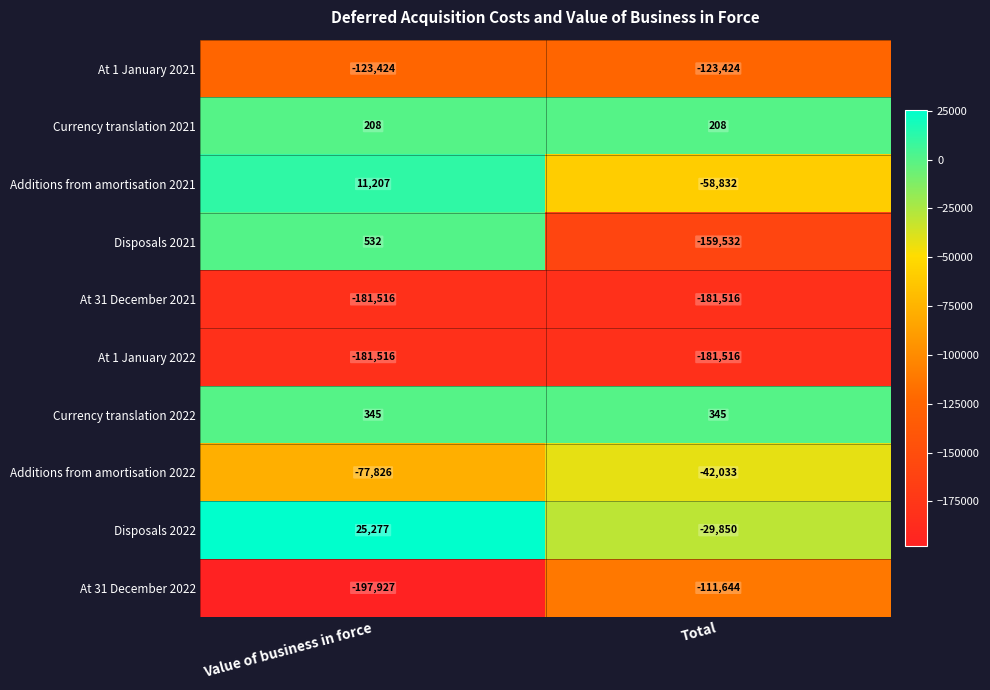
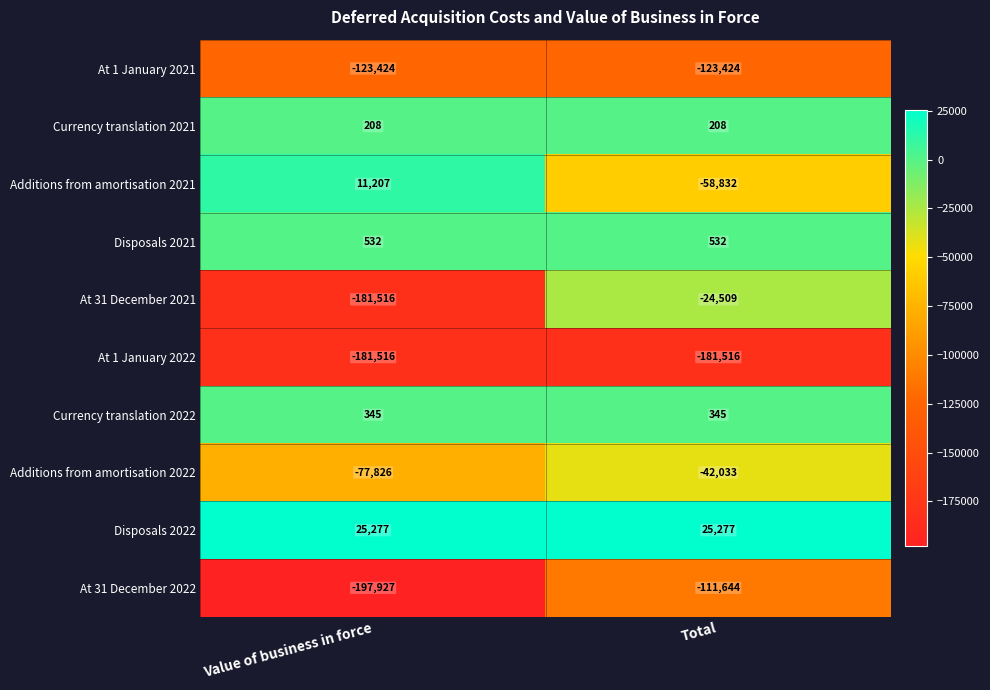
Disposals 2021, Total: -159,532 -> 532
At 31 December 2021, Total: -181,516 -> -24,509
Disposals 2022, Total: -29,850 -> 25,277
